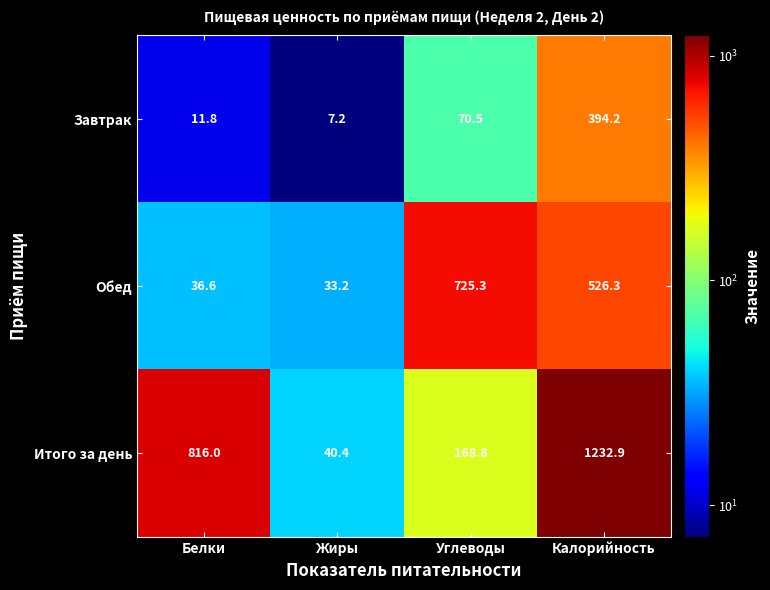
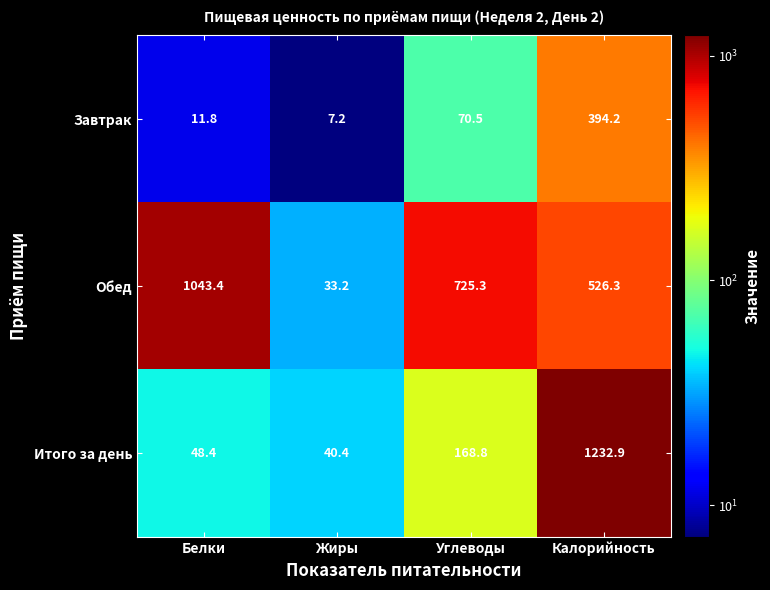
Обед, Белки: 36.6 -> 1043.4
Итого за день, Белки: 816.0 -> 48.4
